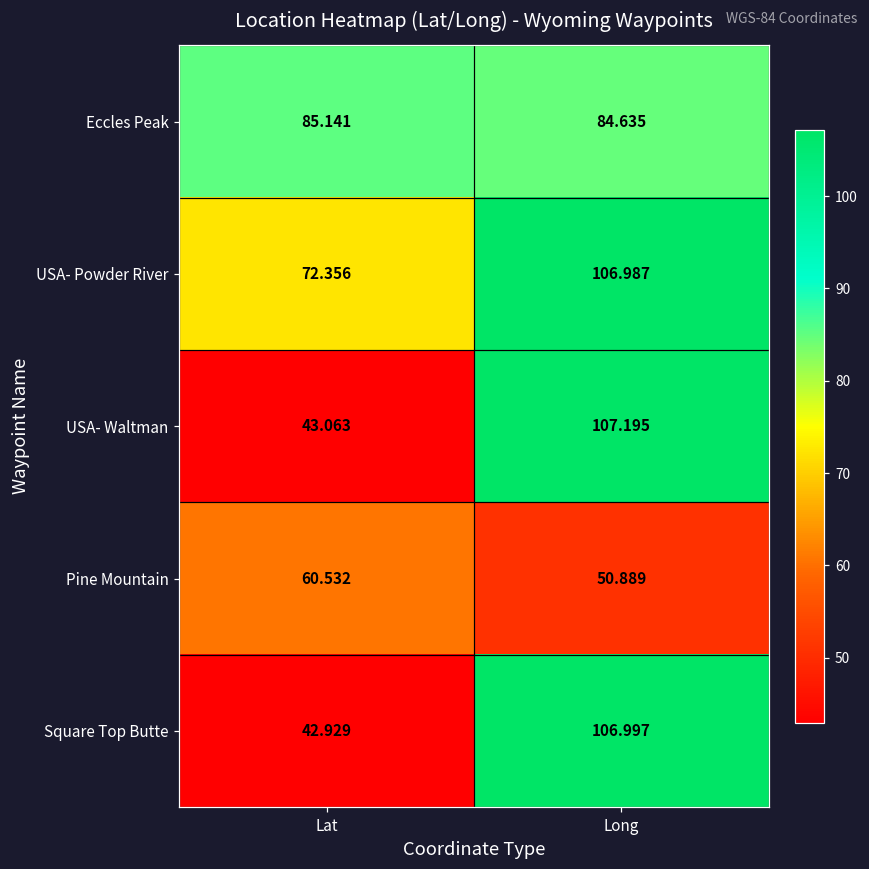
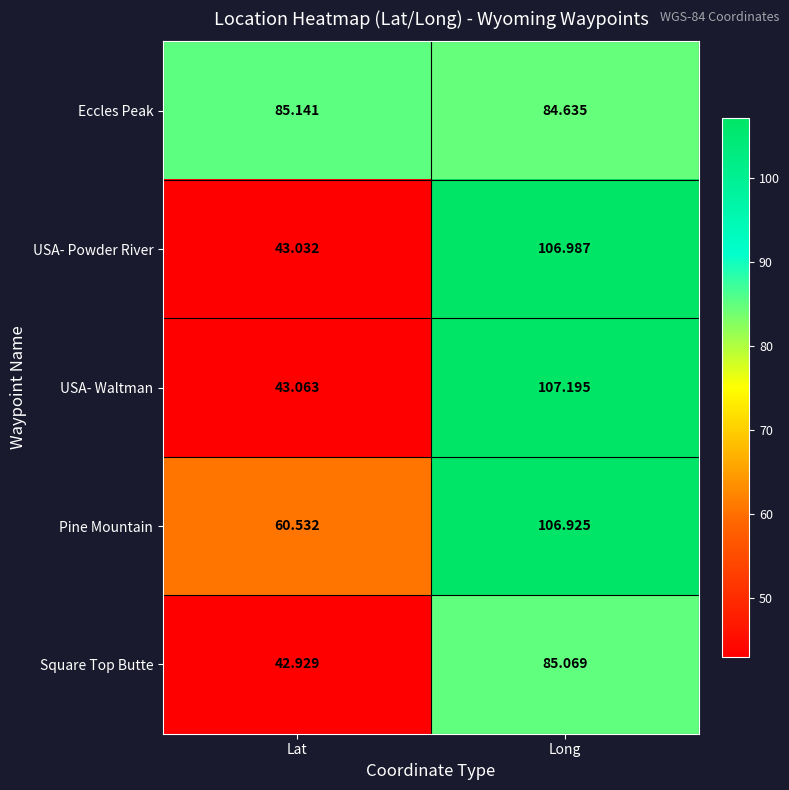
USA- Powder River, Lat: 72.356 -> 43.032
Pine Mountain, Long: 50.889 -> 106.925
Square Top Butte, Long: 106.997 -> 85.069
